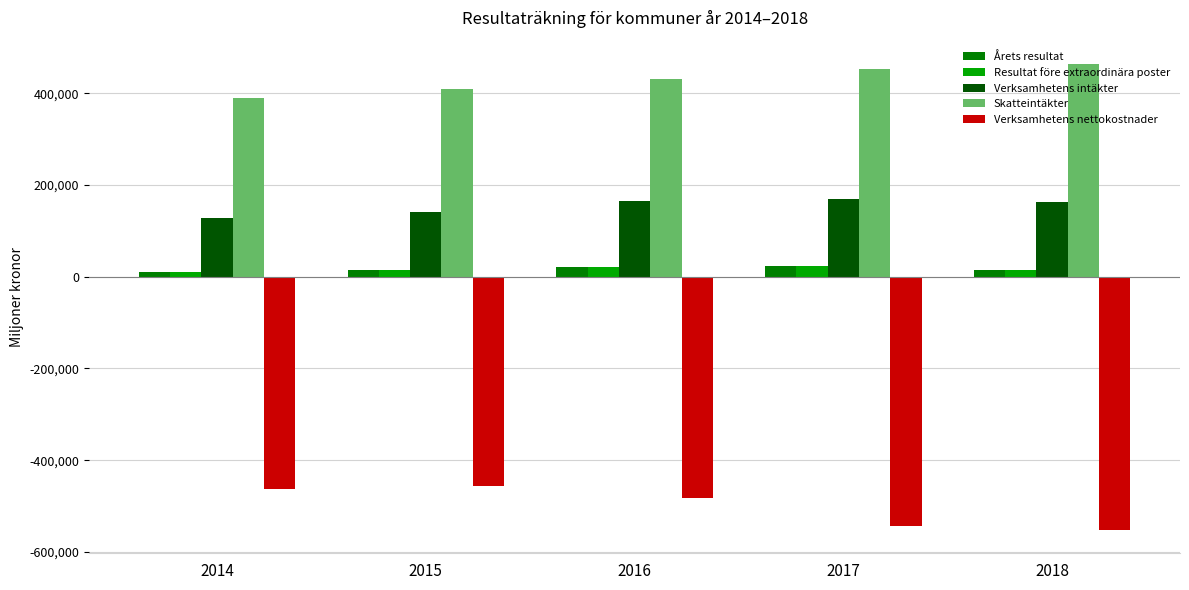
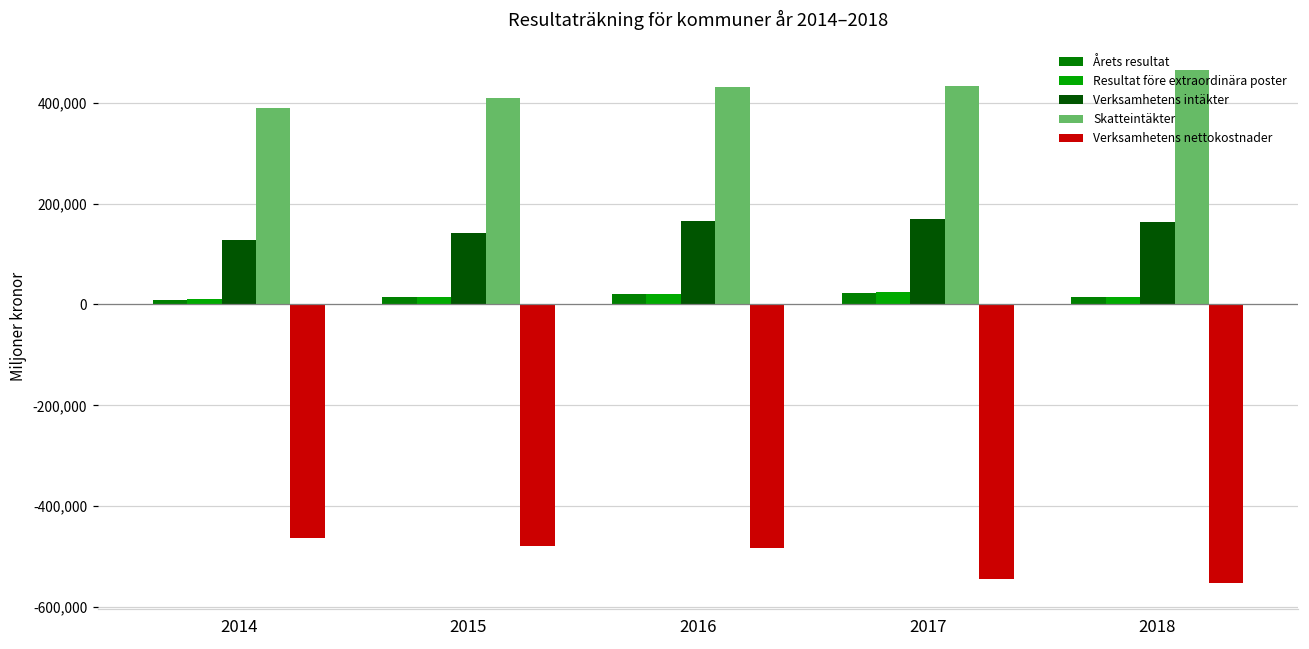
Verksamhetens nettokostnader, 2015: -460,000 -> -480,000
Skatteintäkter, 2017: 450,000 -> 430,000
